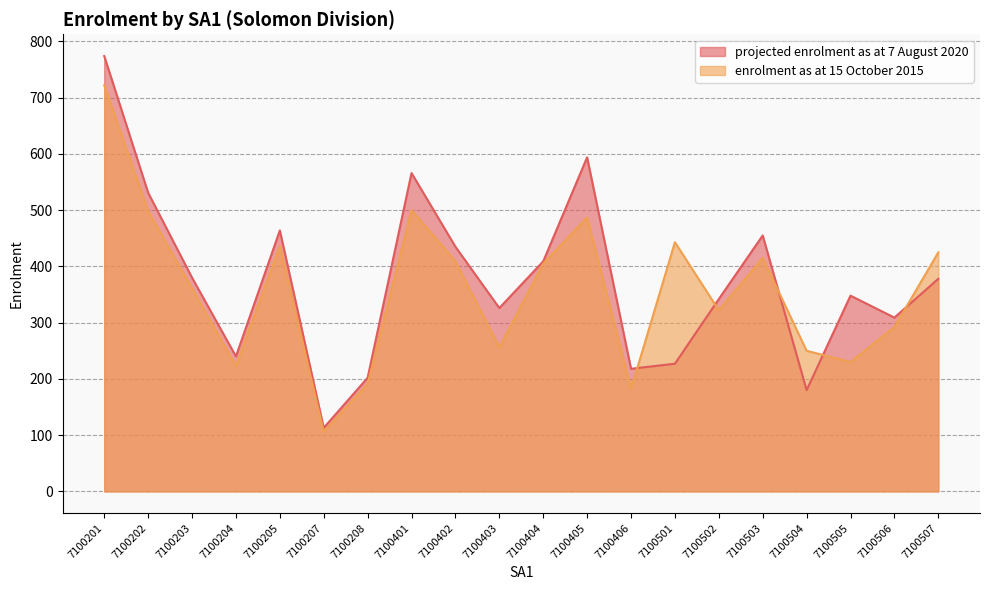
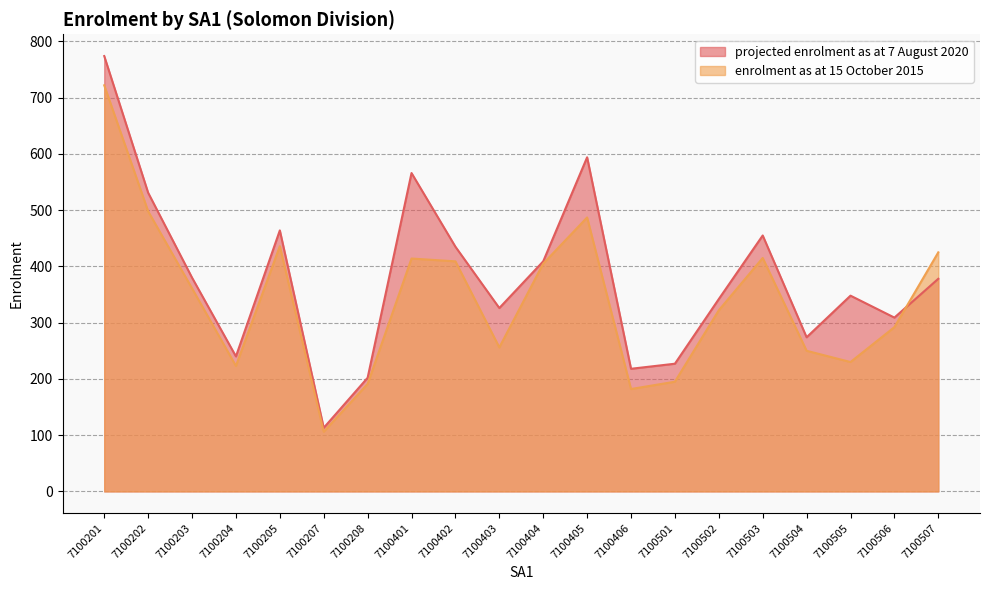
enrolment as at 15 October 2015, 7100401: 500 -> 410
enrolment as at 15 October 2015, 7100501: 440 -> 200
projected enrolment as at 7 August 2020, 7100504: 180 -> 270
